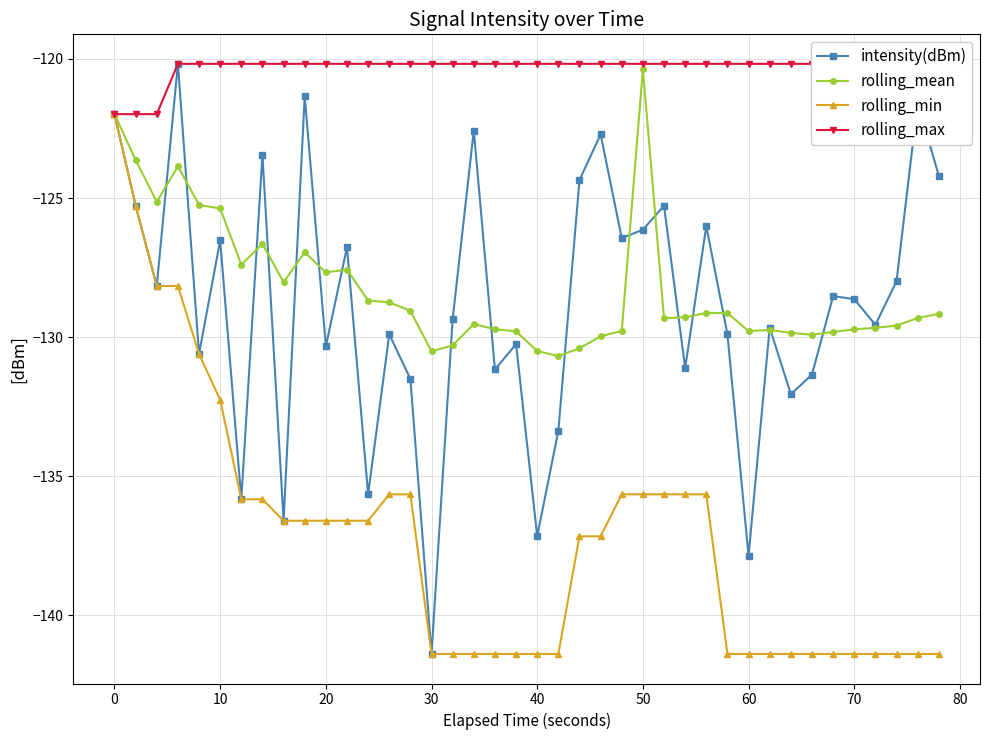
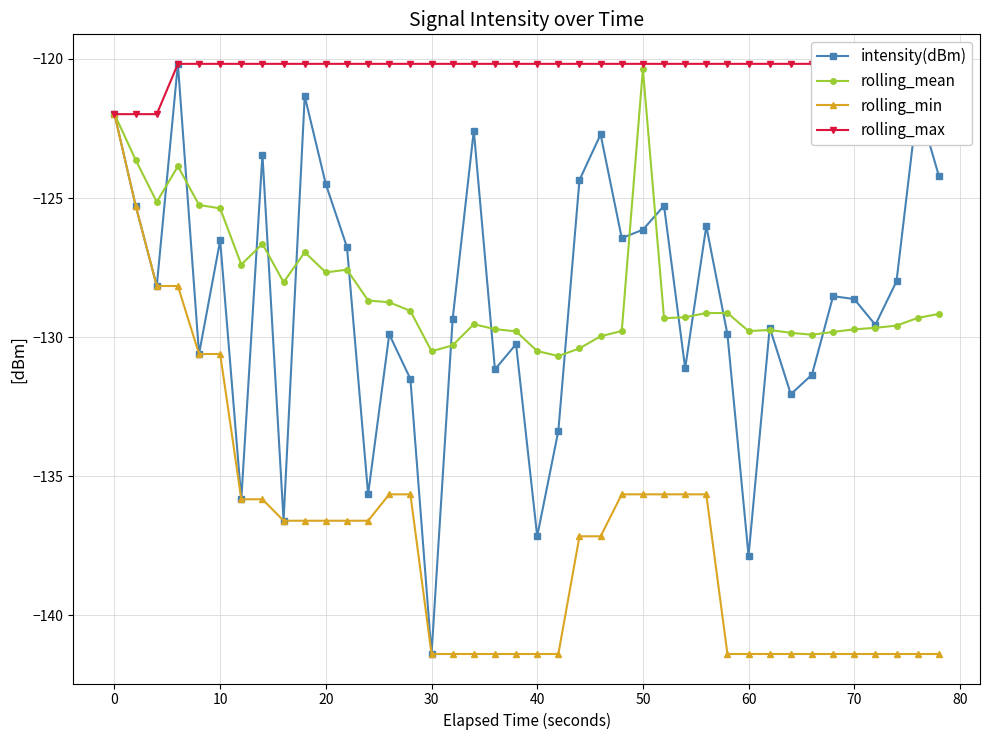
rolling_min, 10: -132.2 -> -130.6
intensity(dBm), 20: -130.3 -> -124.5
